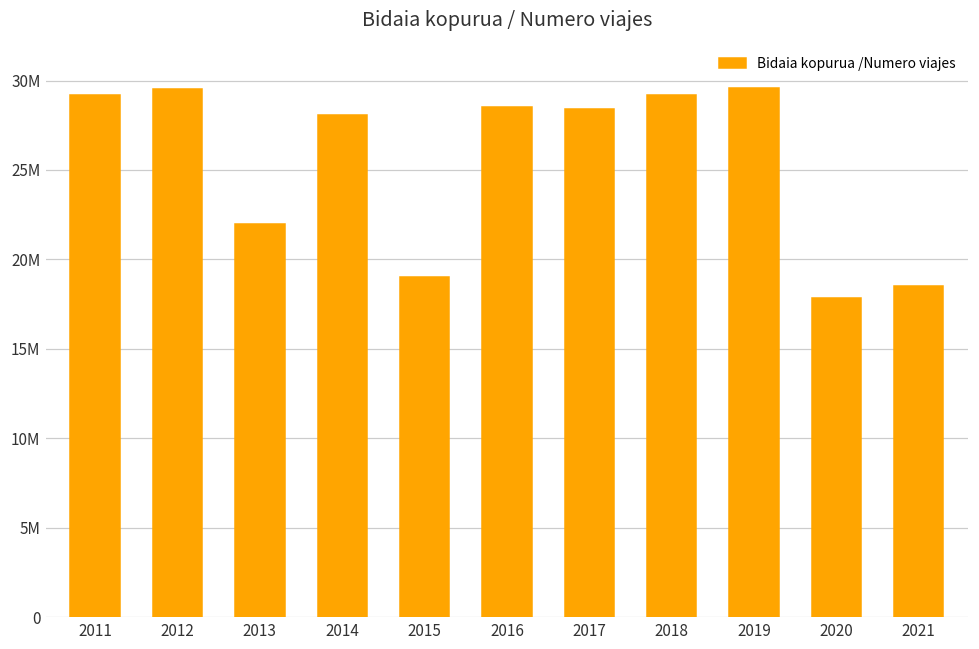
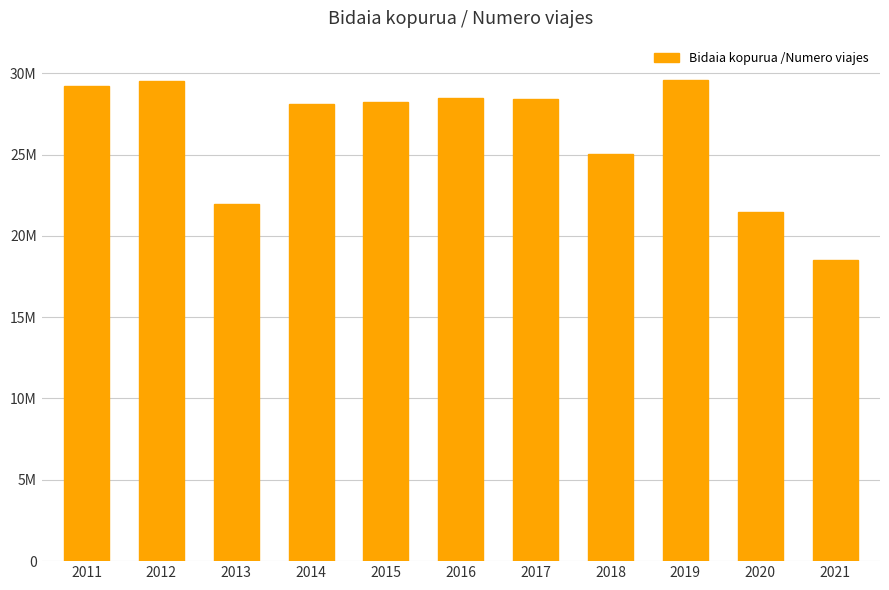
2015: 19000000 -> 28200000
2018: 29200000 -> 25000000
2020: 17800000 -> 21400000
